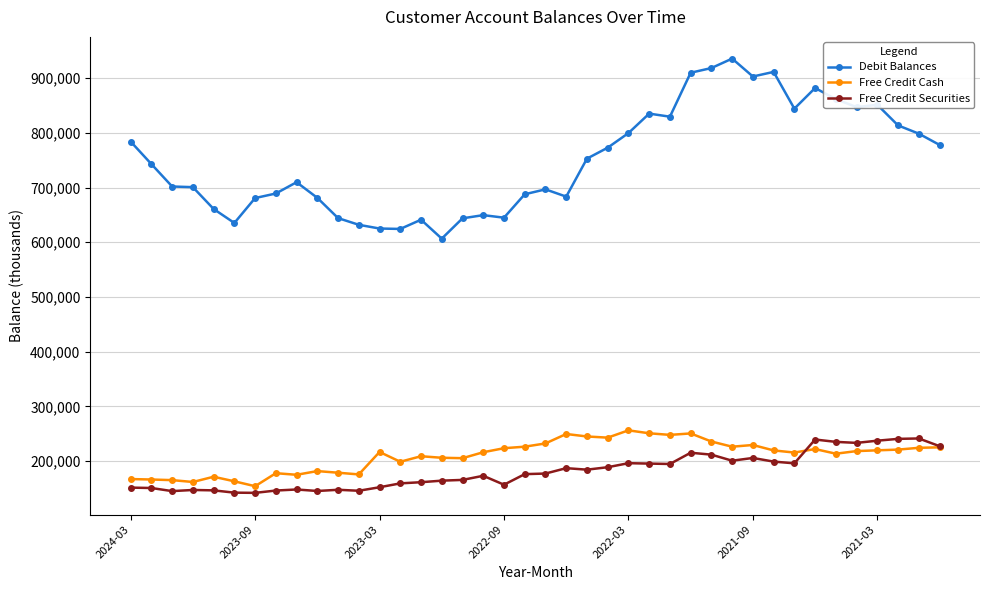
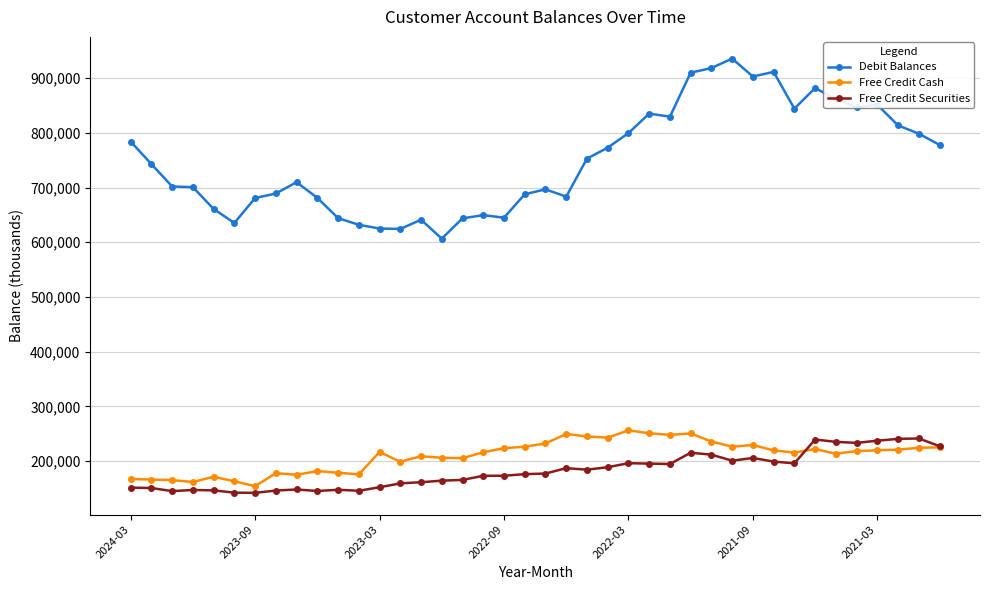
Free Credit Securities, 2022-09: 160,000 -> 170,000
